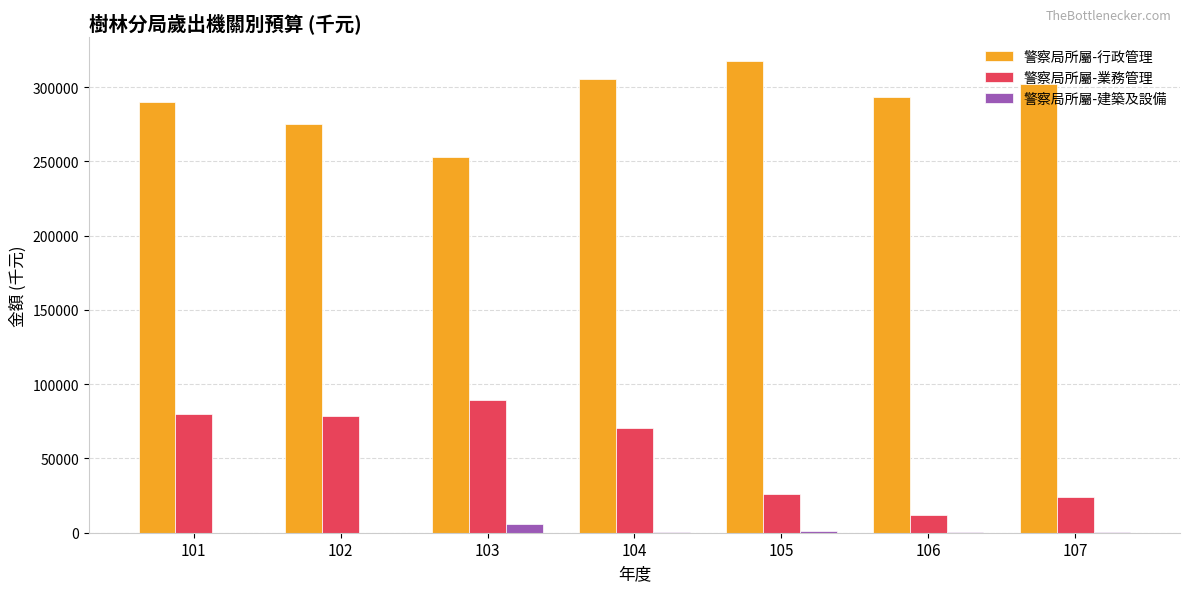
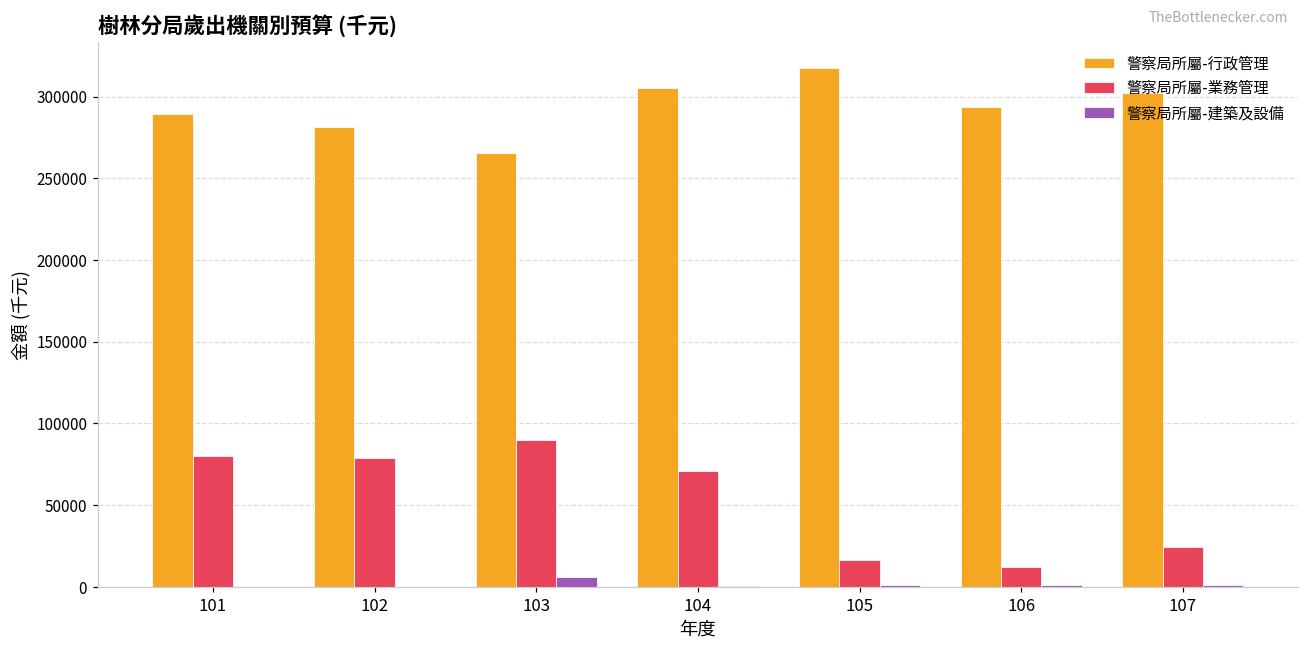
警察局所屬-行政管理, 102: 275000 -> 281000
警察局所屬-行政管理, 103: 253000 -> 265000
警察局所屬-業務管理, 105: 26000 -> 17000
